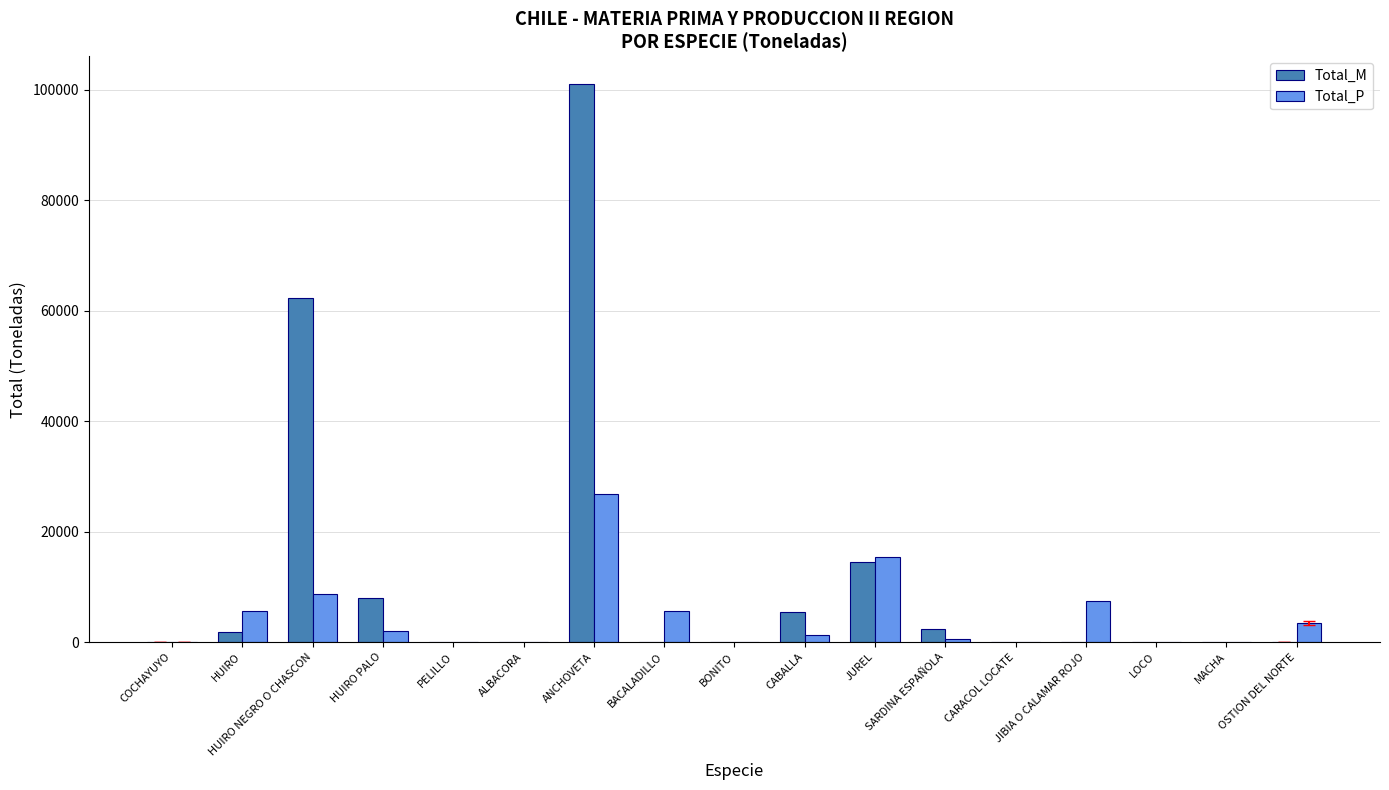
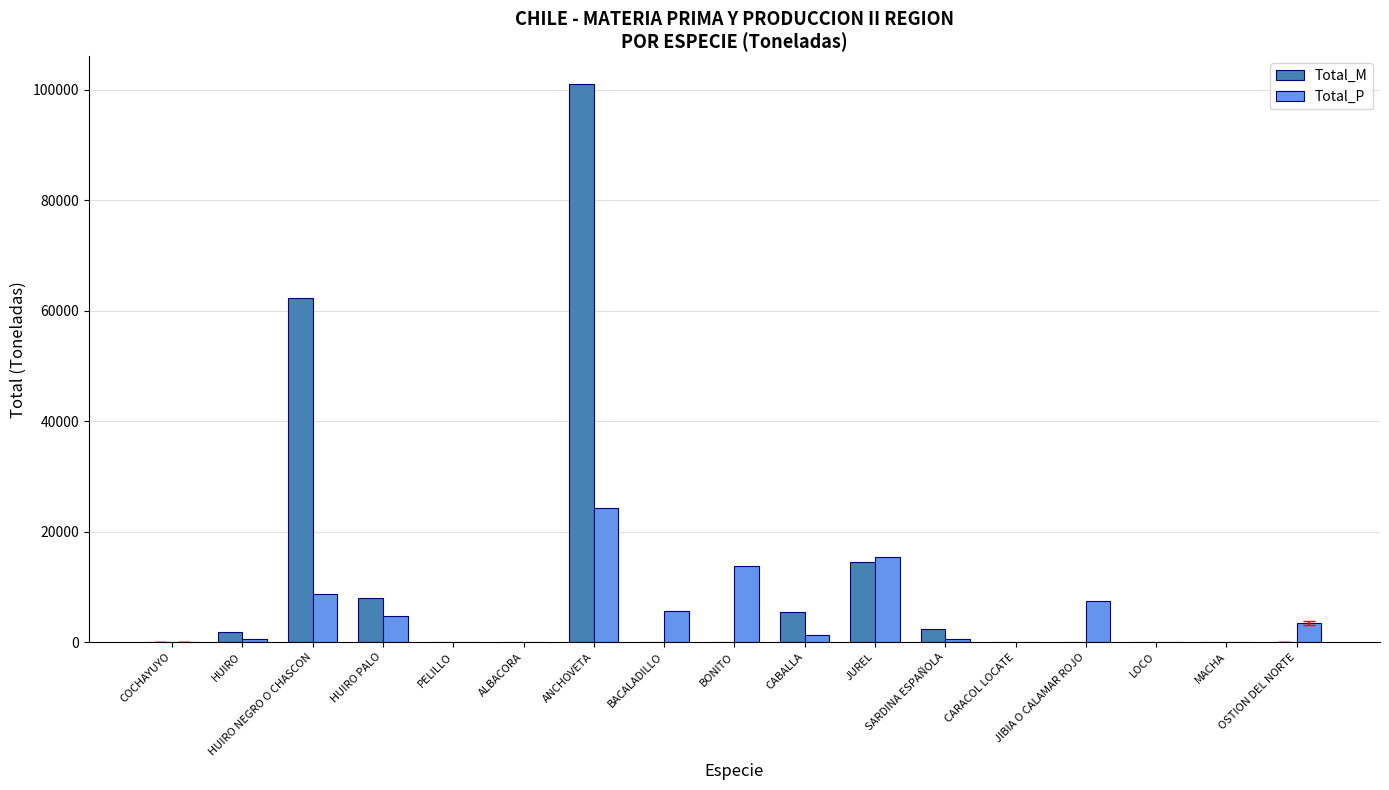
Total_P, HUIRO: 6000 -> 1000
Total_P, HUIRO PALO: 2000 -> 5000
Total_P, ANCHOVETA: 27000 -> 24000
Total_P, BONITO: 0 -> 14000
